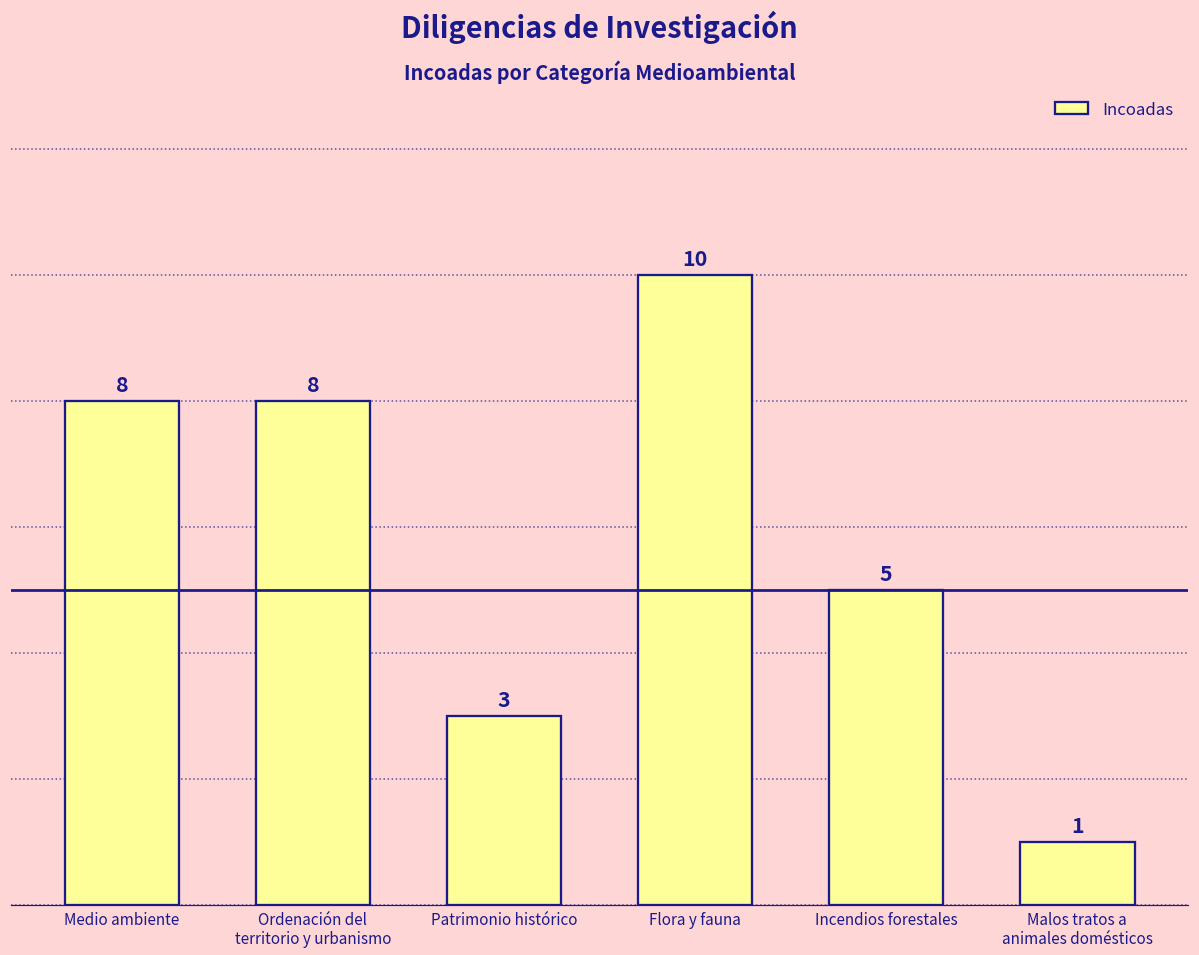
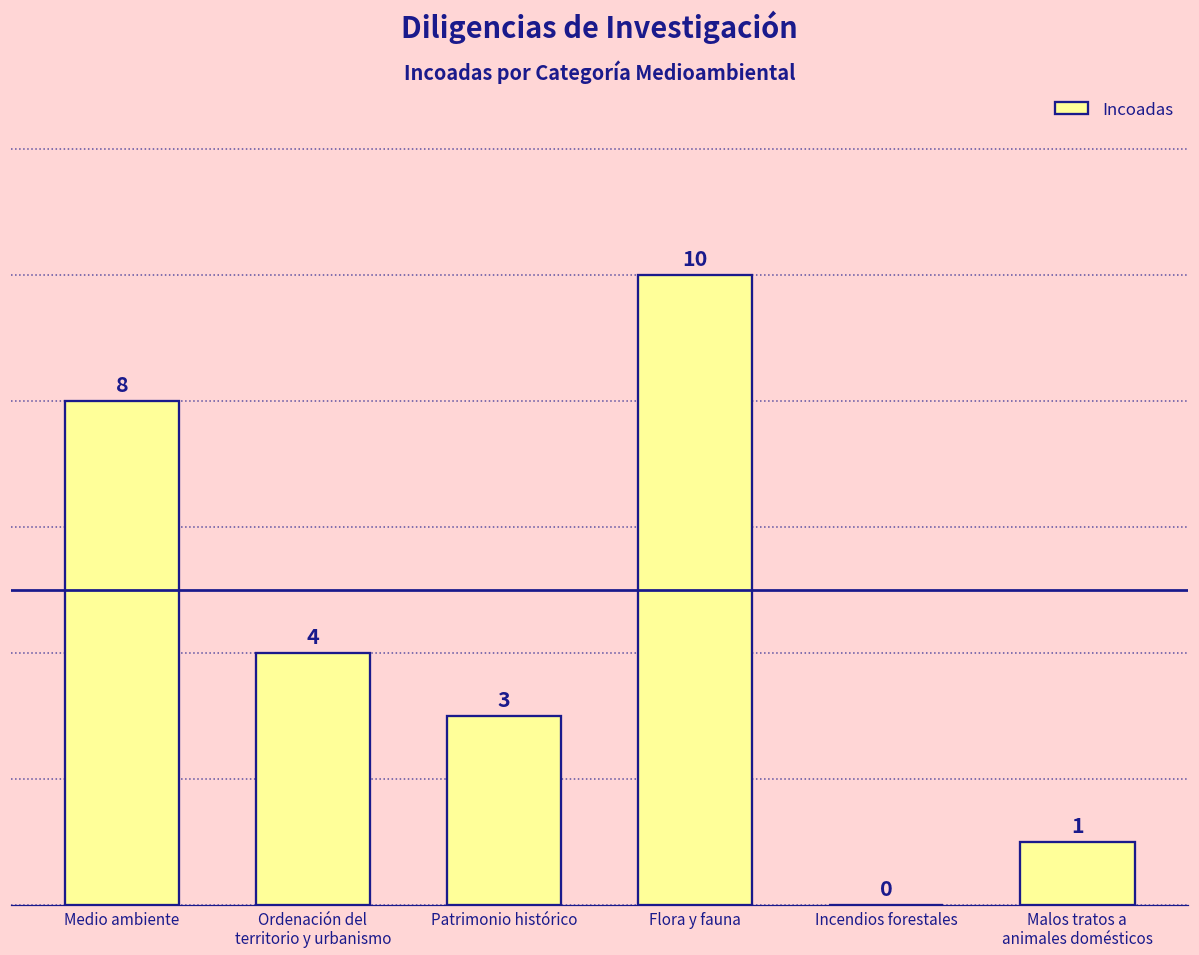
Ordenación del territorio y urbanismo: 8 -> 4
Incendios forestales: 5 -> 0
